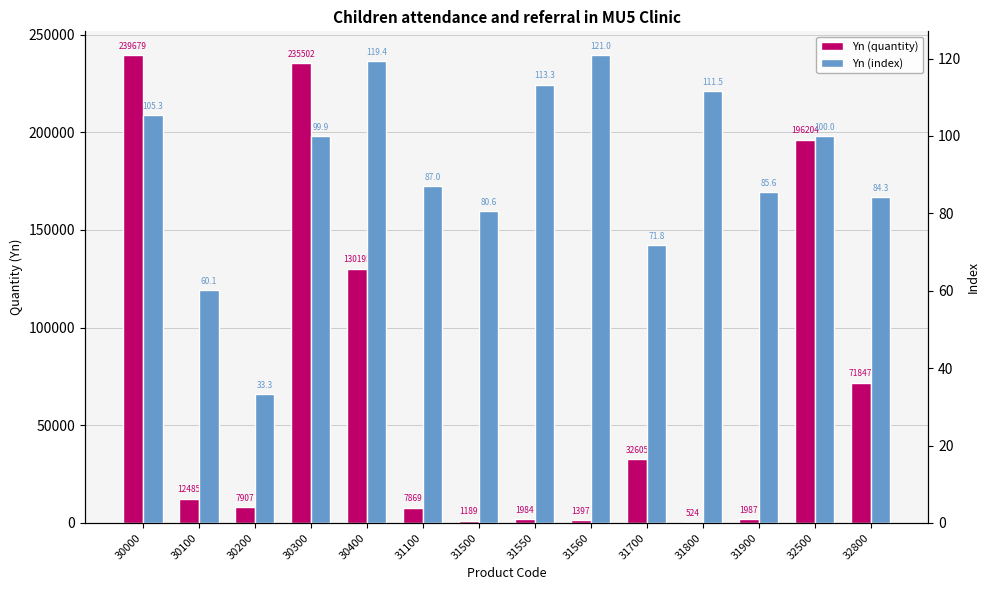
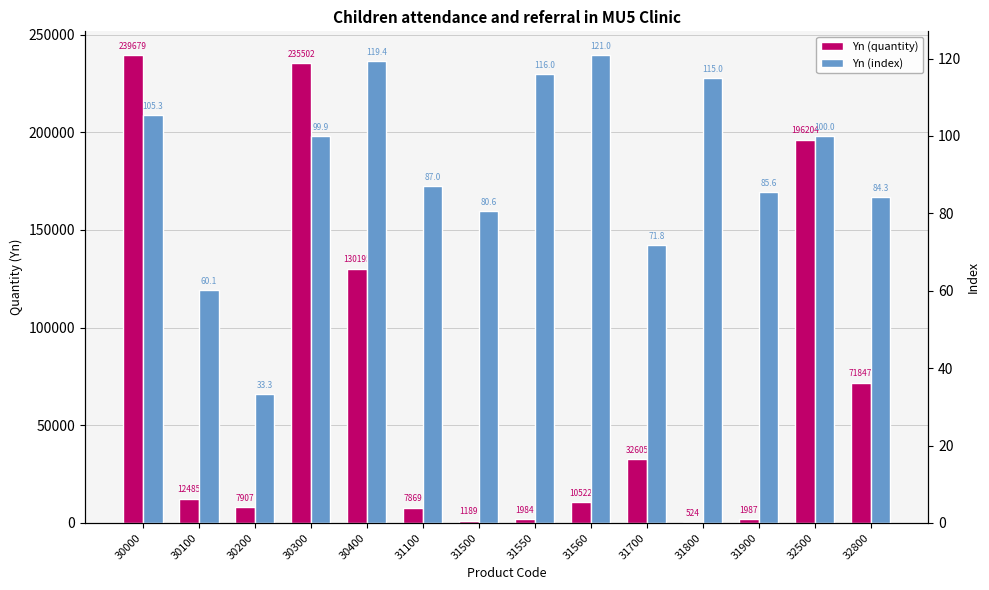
Yn (quantity), 31560: 1397 -> 10522
Yn (index), 31550: 113.3 -> 116.0
Yn (index), 31800: 111.5 -> 115.0
